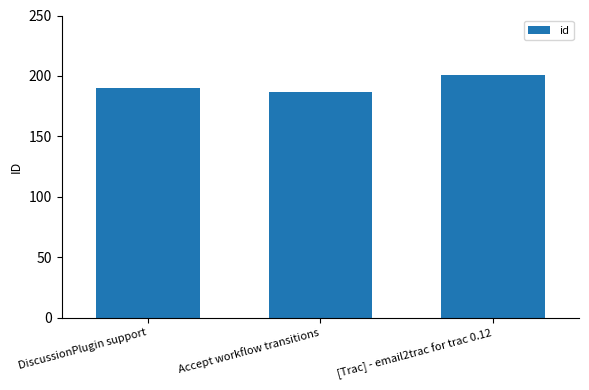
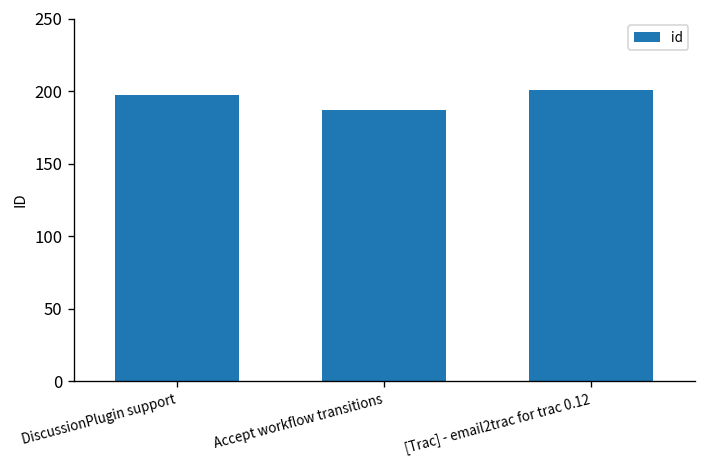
DiscussionPlugin support: 190 -> 197
